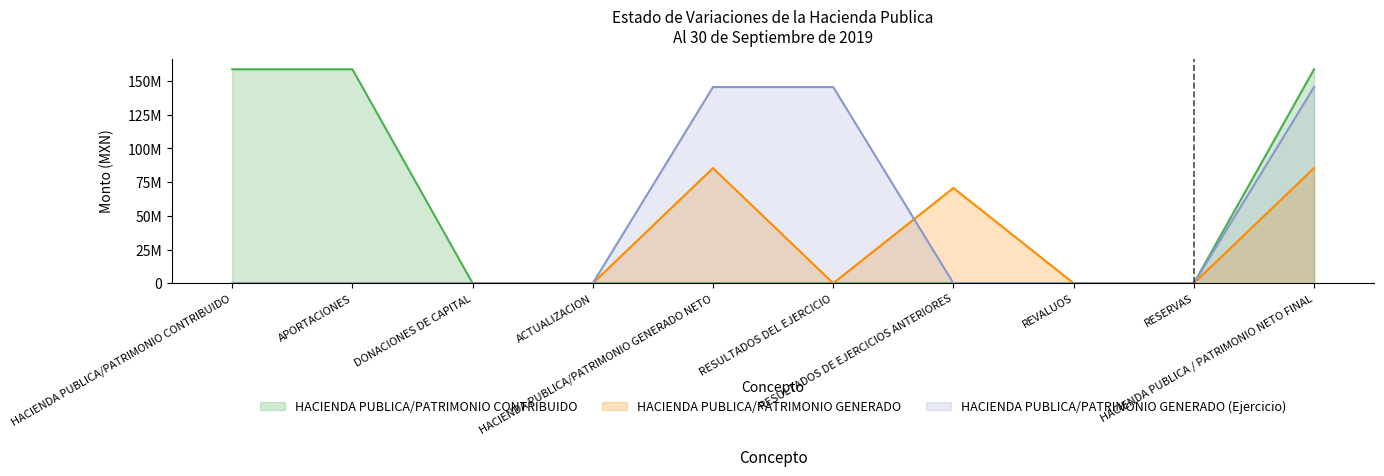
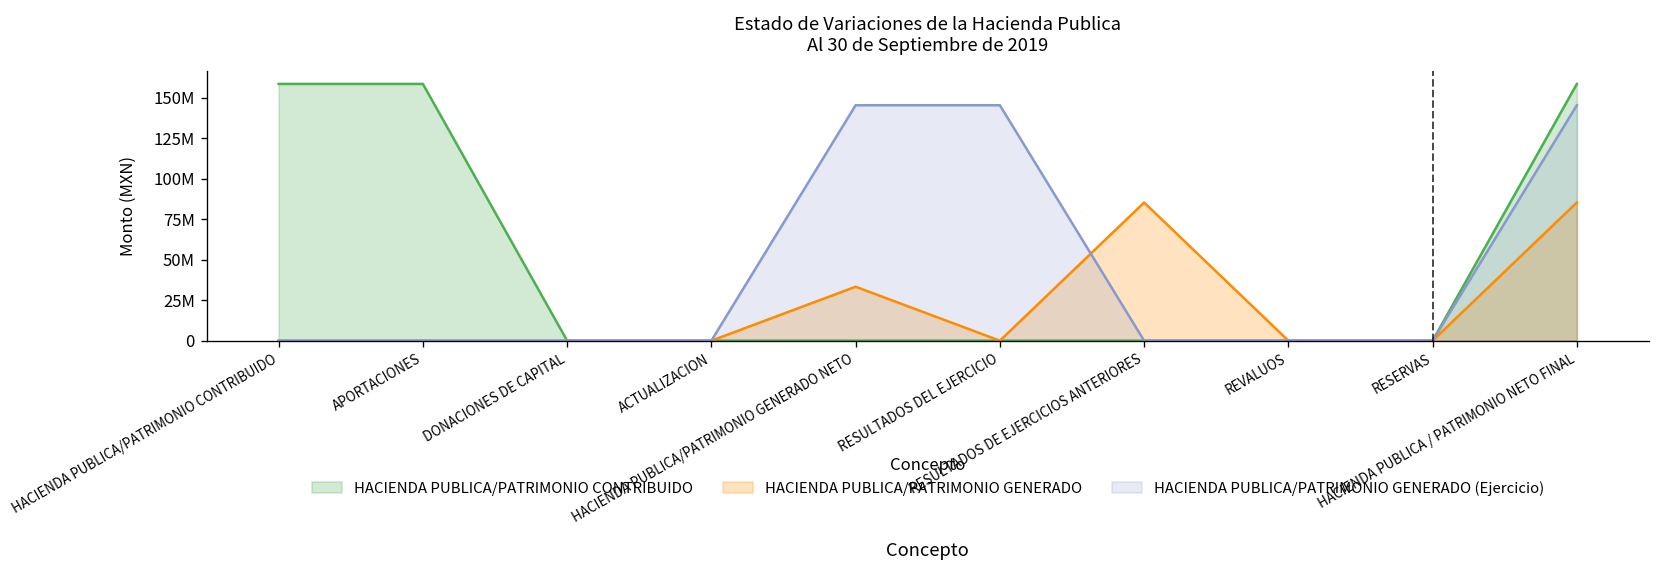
HACIENDA PUBLICA/PATRIMONIO GENERADO, HACIENDA PUBLICA/PATRIMONIO GENERADO NETO: 85000000 -> 33000000
HACIENDA PUBLICA/PATRIMONIO GENERADO, RESULTADOS DE EJERCICIOS ANTERIORES: 71000000 -> 85000000
